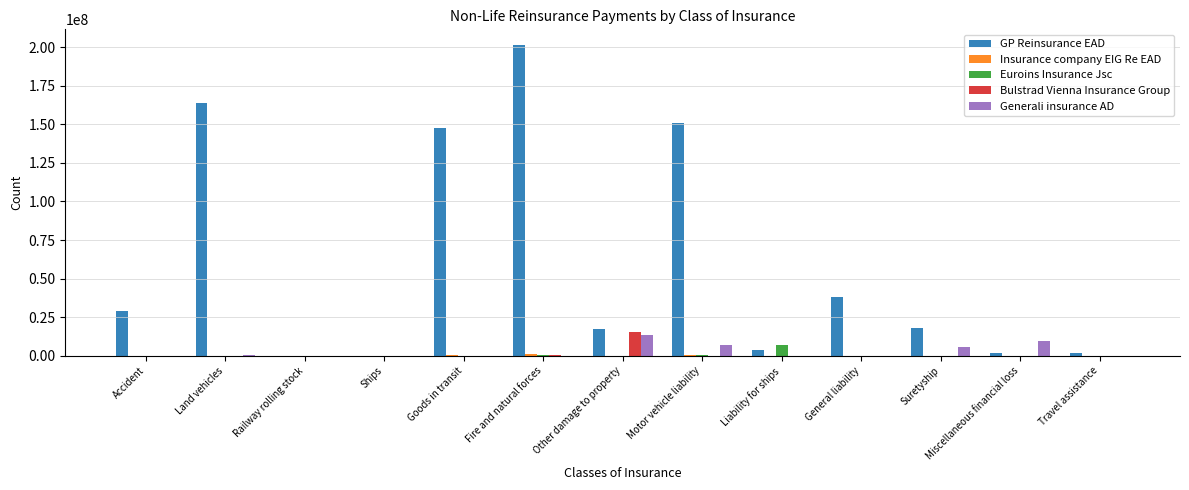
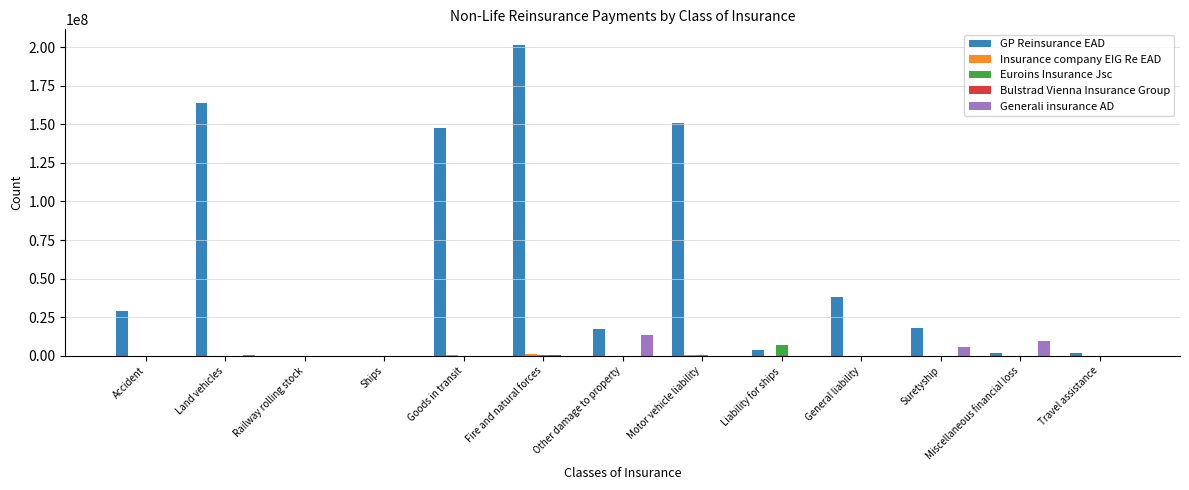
Bulstrad Vienna Insurance Group, Other damage to property: 15000000 -> 0
Generali insurance AD, Motor vehicle liability: 7000000 -> 0
